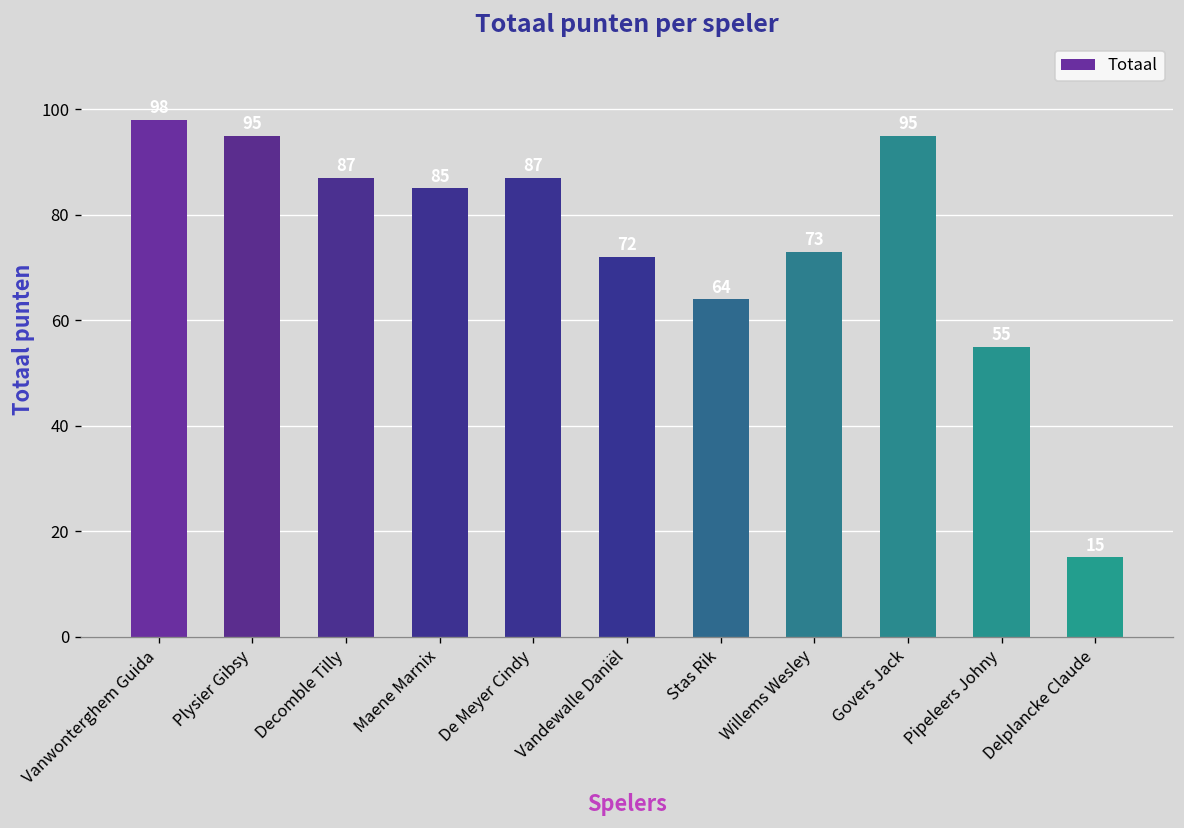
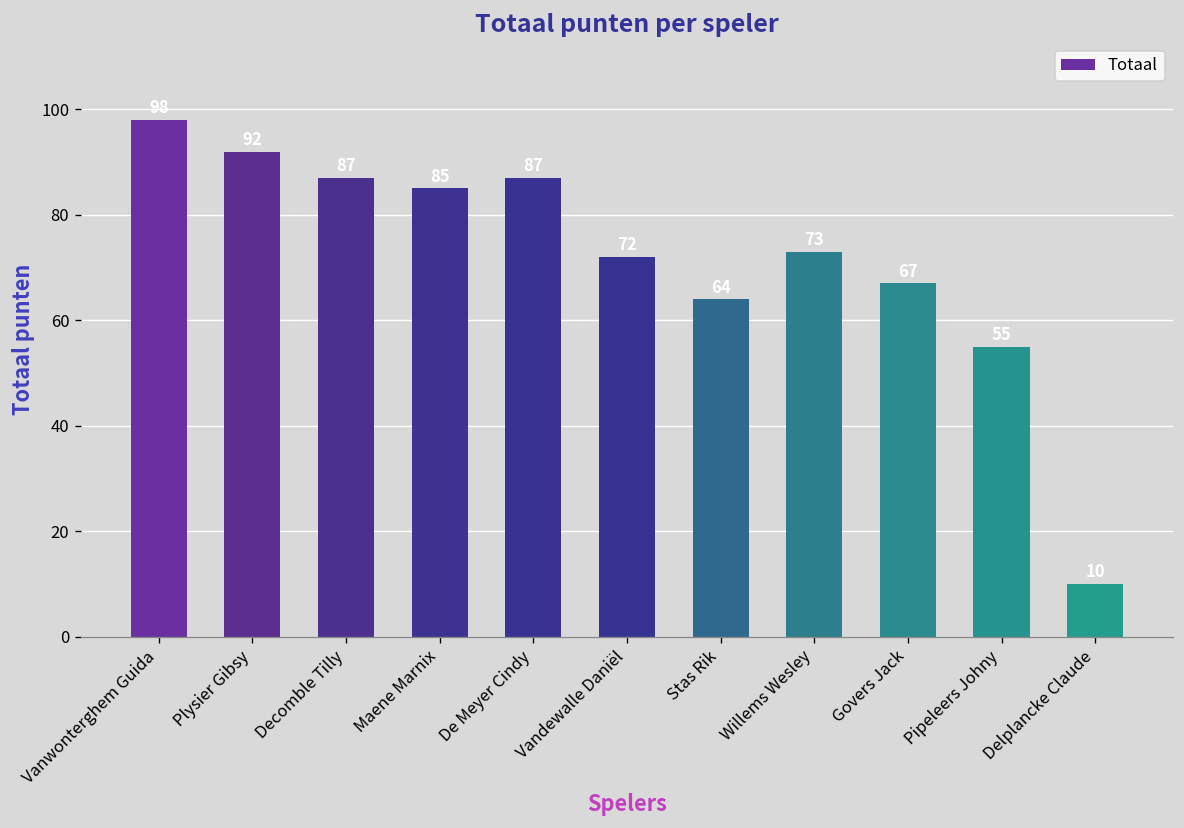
Plysier Gibsy: 95 -> 92
Govers Jack: 95 -> 67
Delplancke Claude: 15 -> 10
